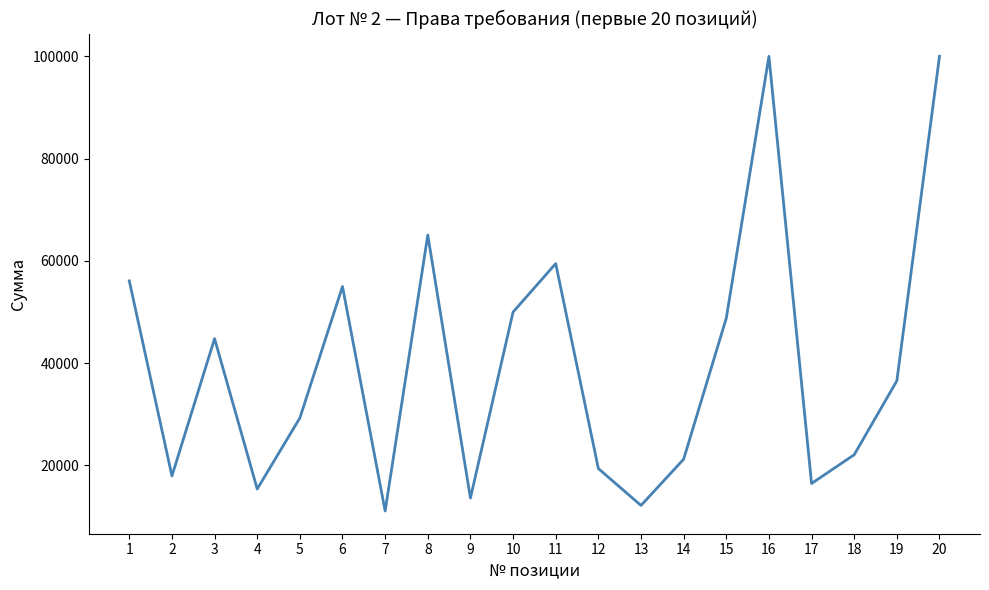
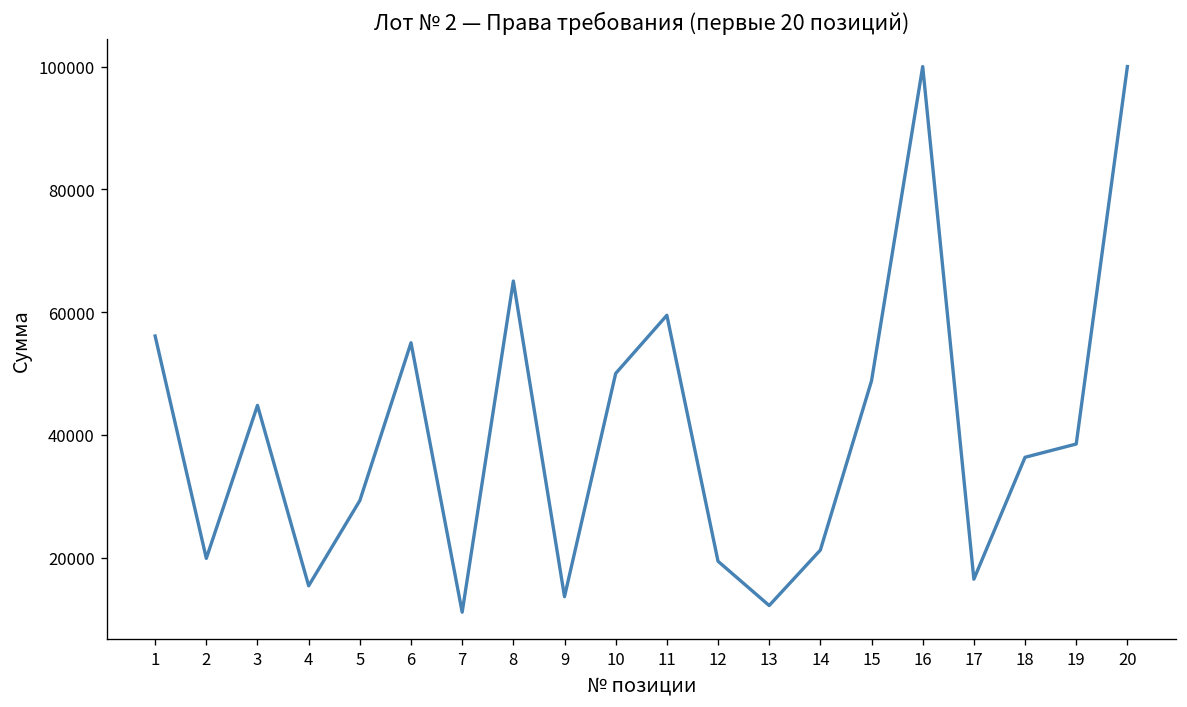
2: 18000 -> 20000
18: 22000 -> 36000
19: 37000 -> 39000
